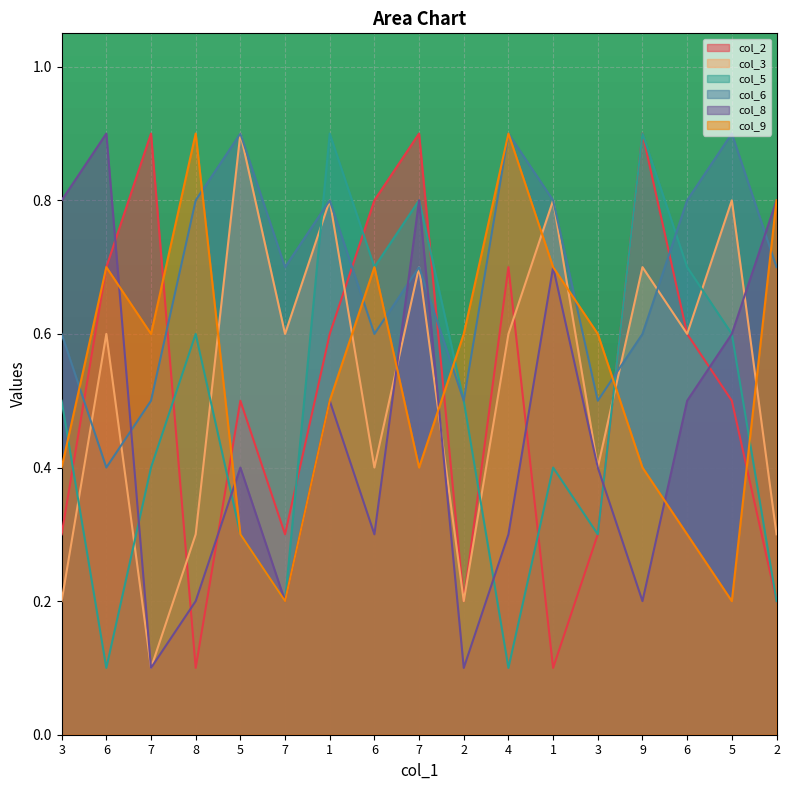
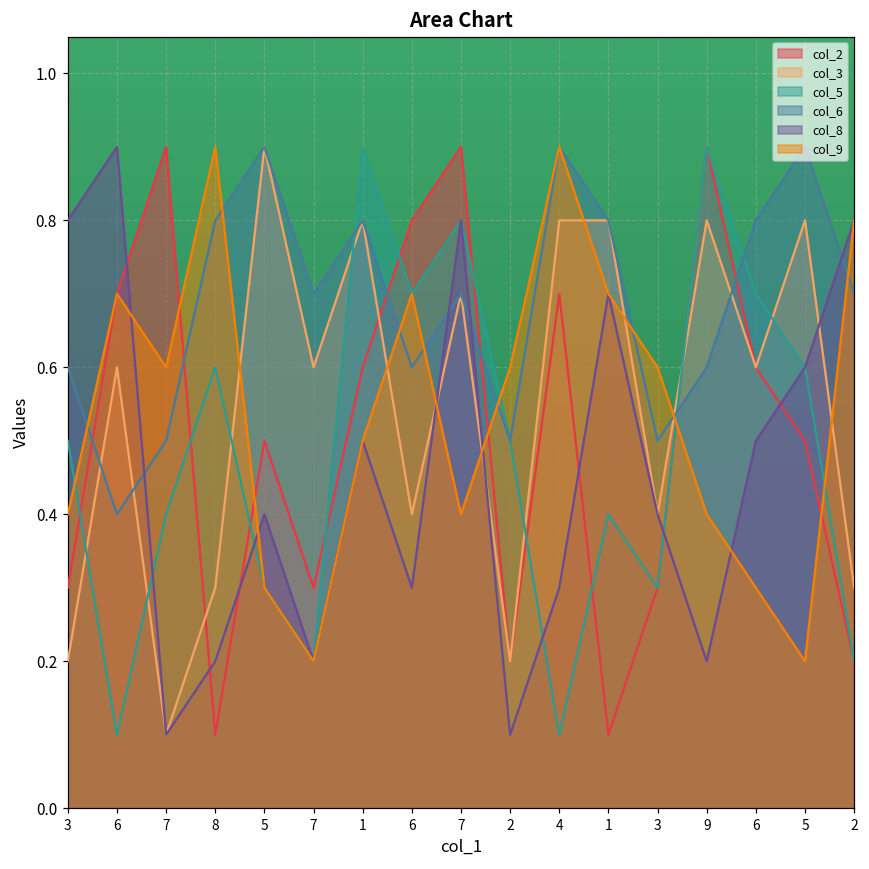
col_3, 4: 0.60 -> 0.80
col_3, 9: 0.70 -> 0.80
